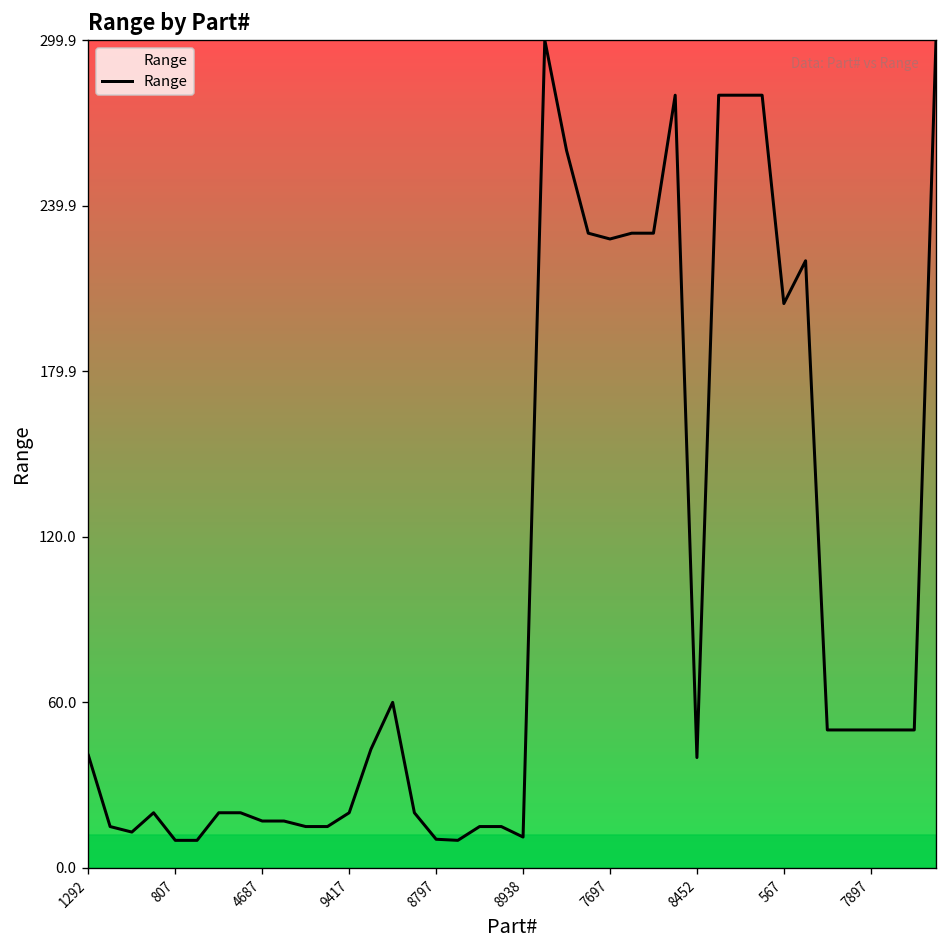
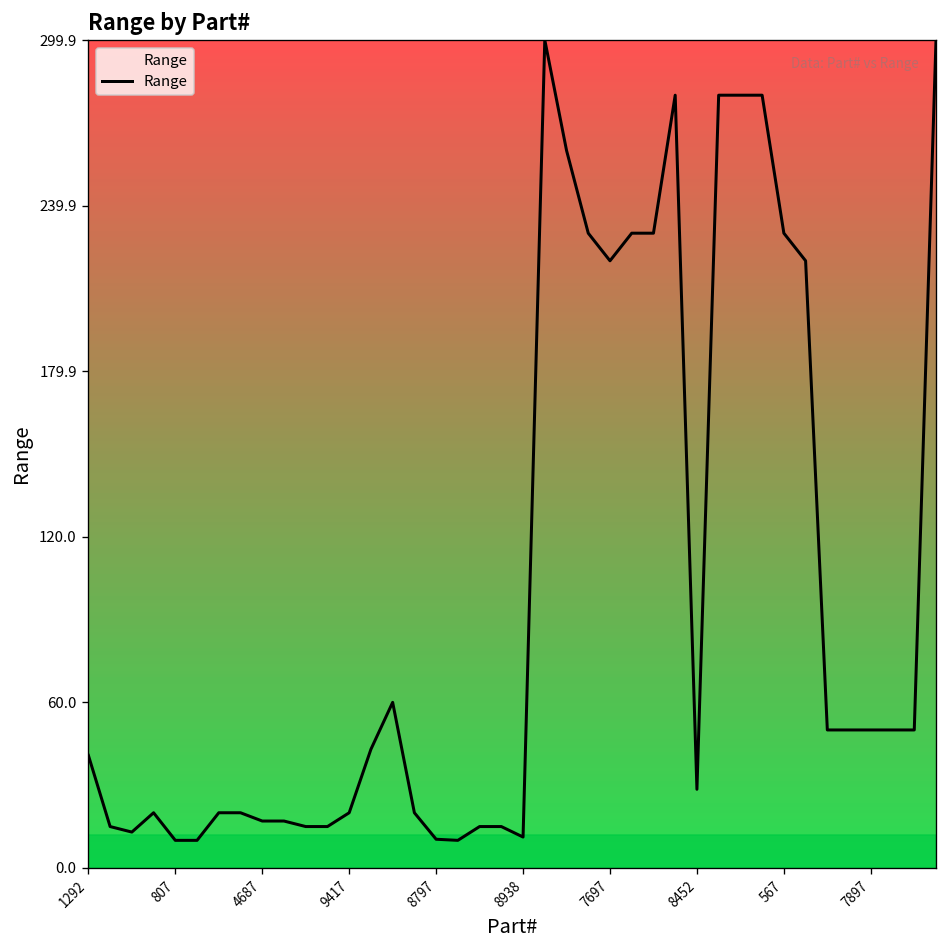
7697: 228 -> 220
8452: 40 -> 28
567: 204 -> 230
